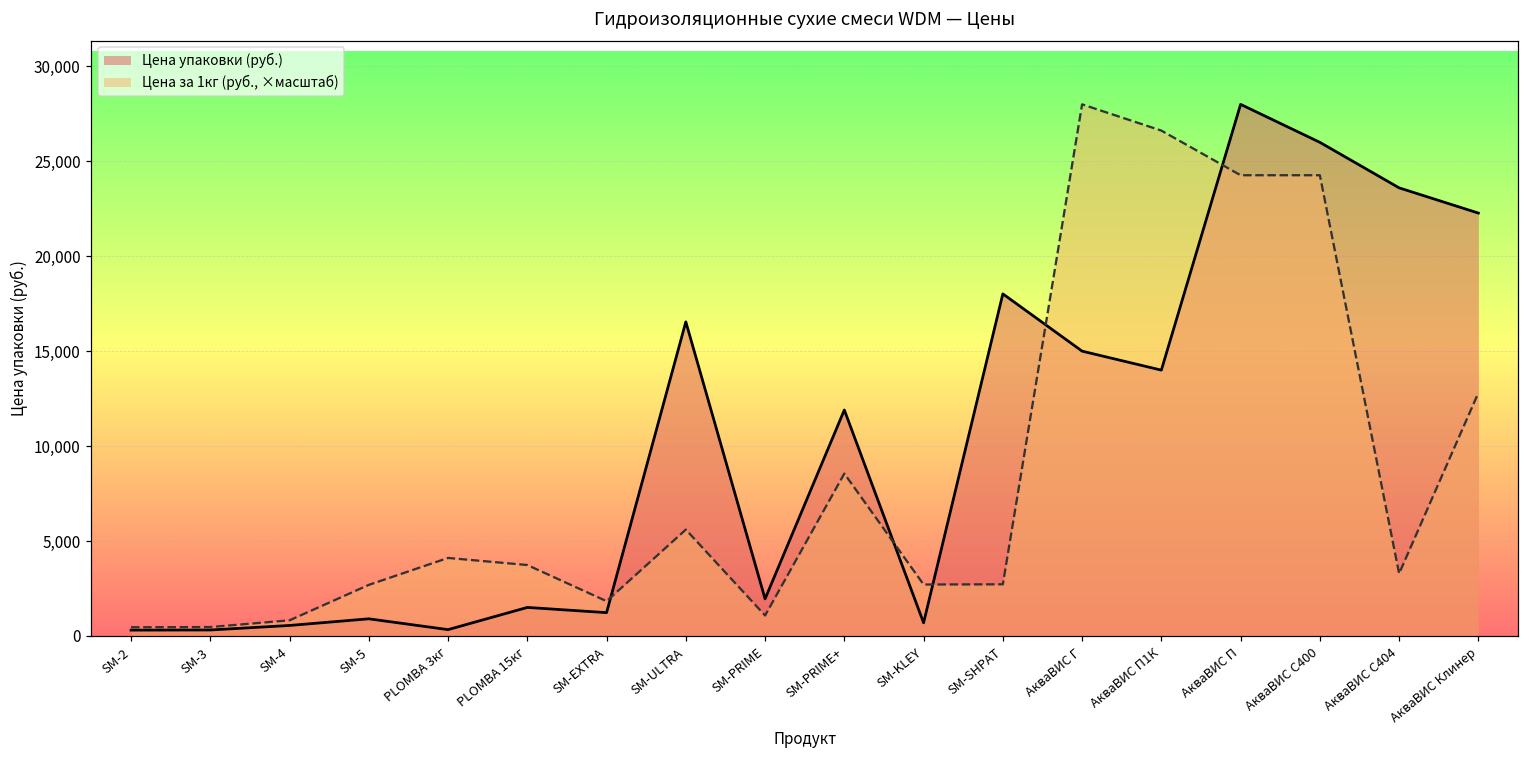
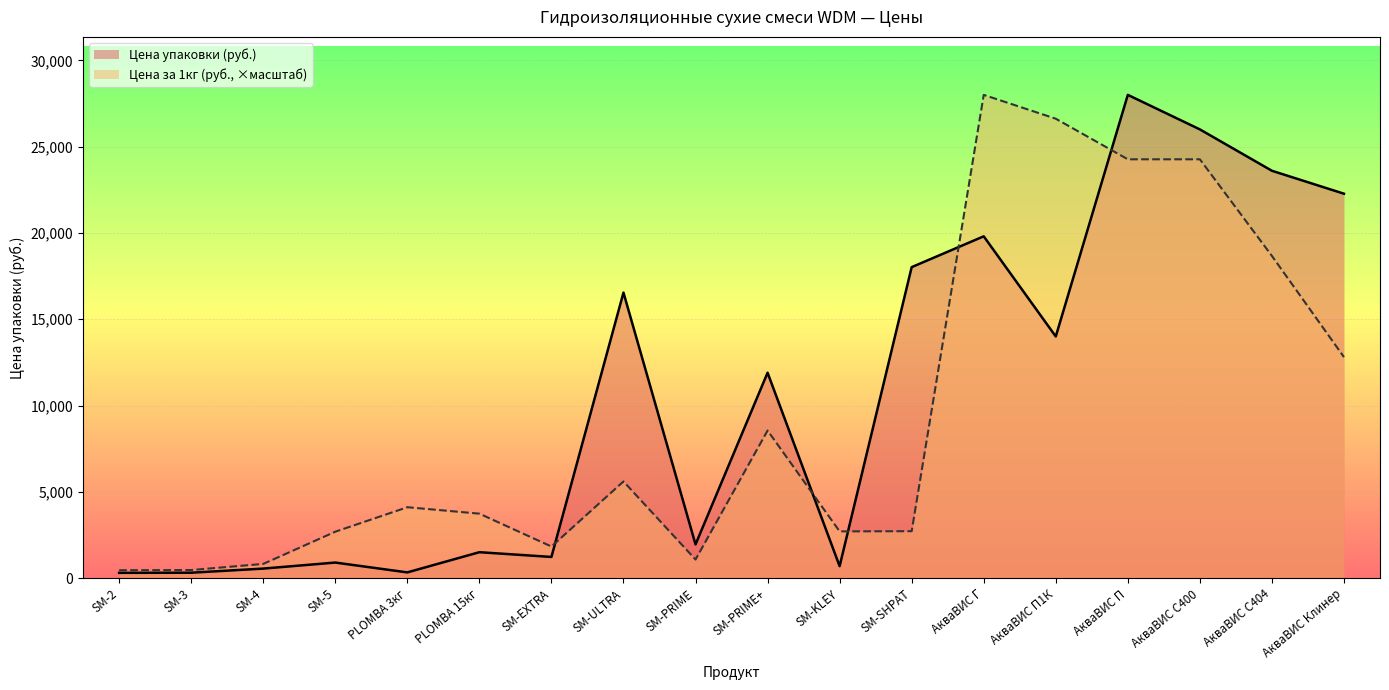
Цена упаковки (руб.), АкваВИС Г: 15,000 -> 19,800
Цена за 1кг (руб., ×масштаб), АкваВИС С404: 3,300 -> 18,700
